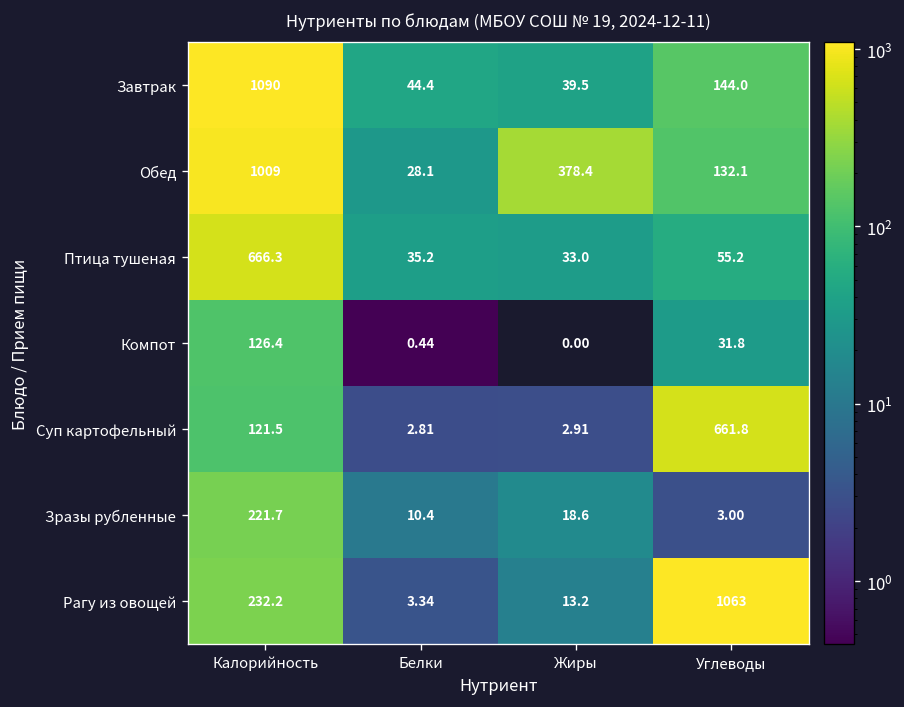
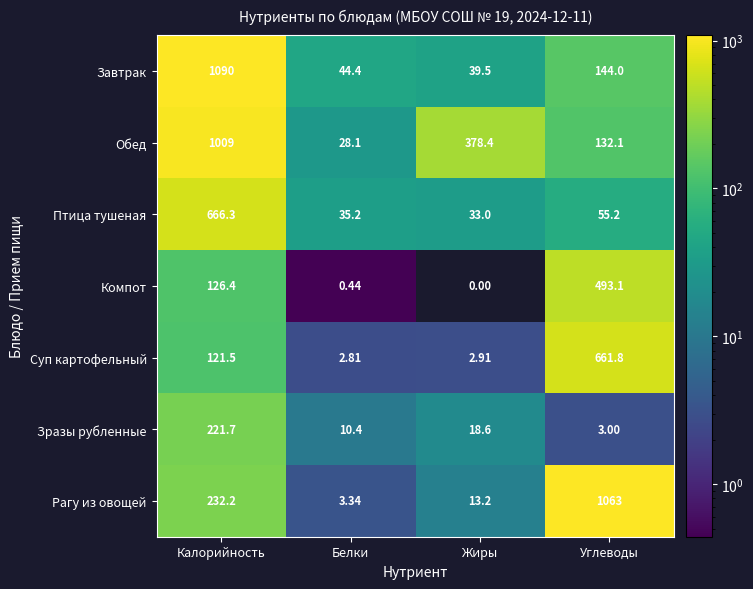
Компот, Углеводы: 31.8 -> 493.1
